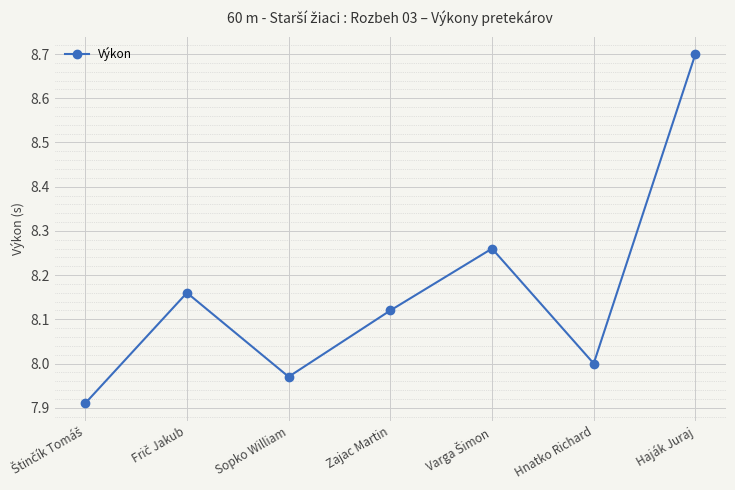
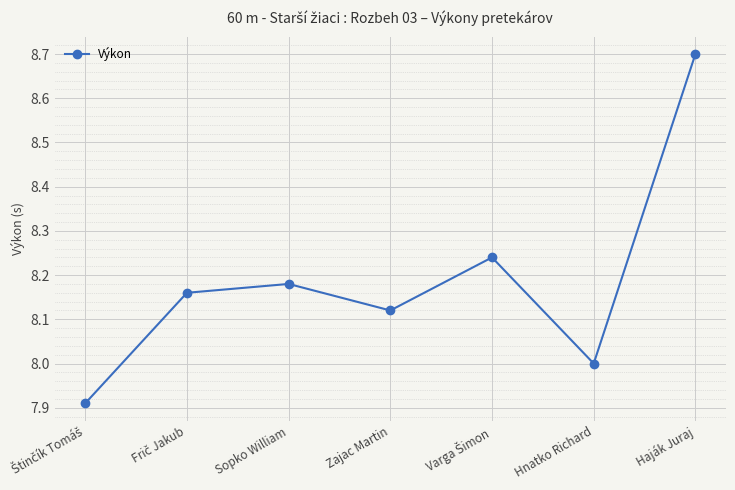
Sopko William: 7.97 -> 8.18
Varga Šimon: 8.26 -> 8.24
